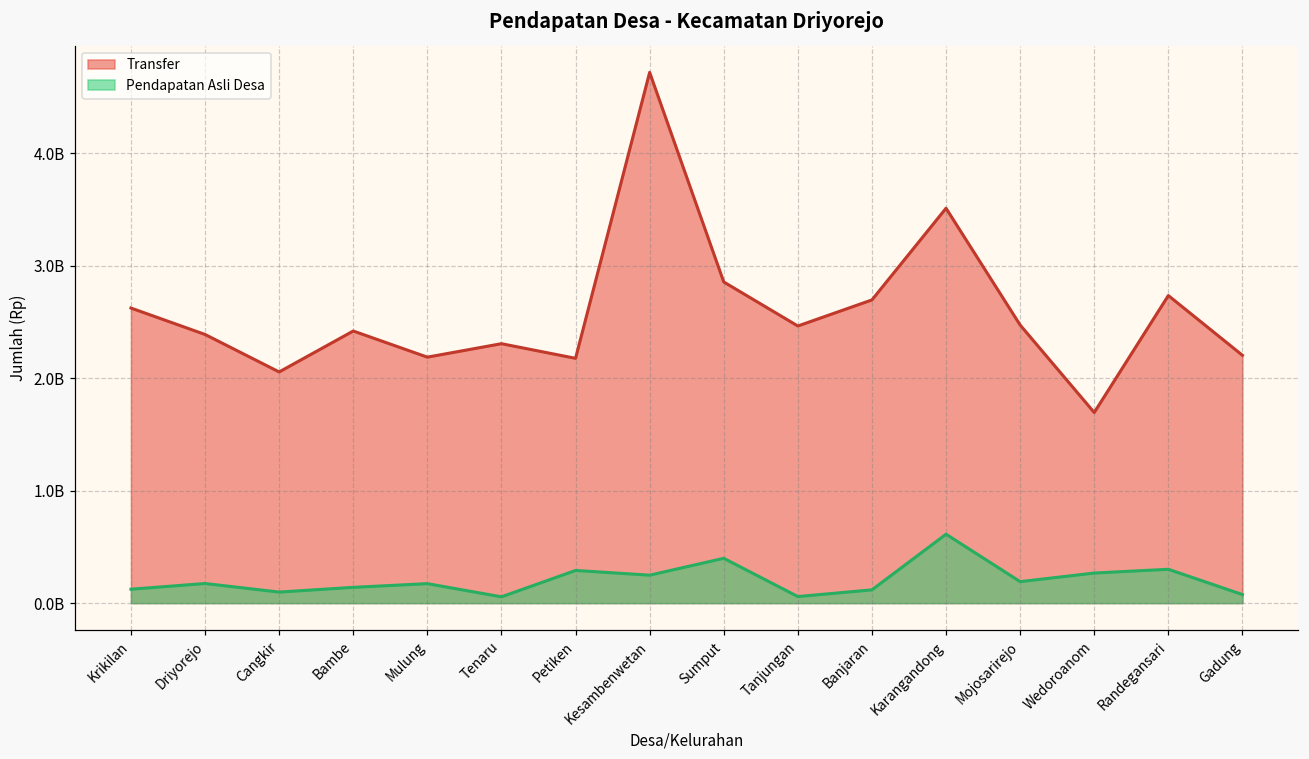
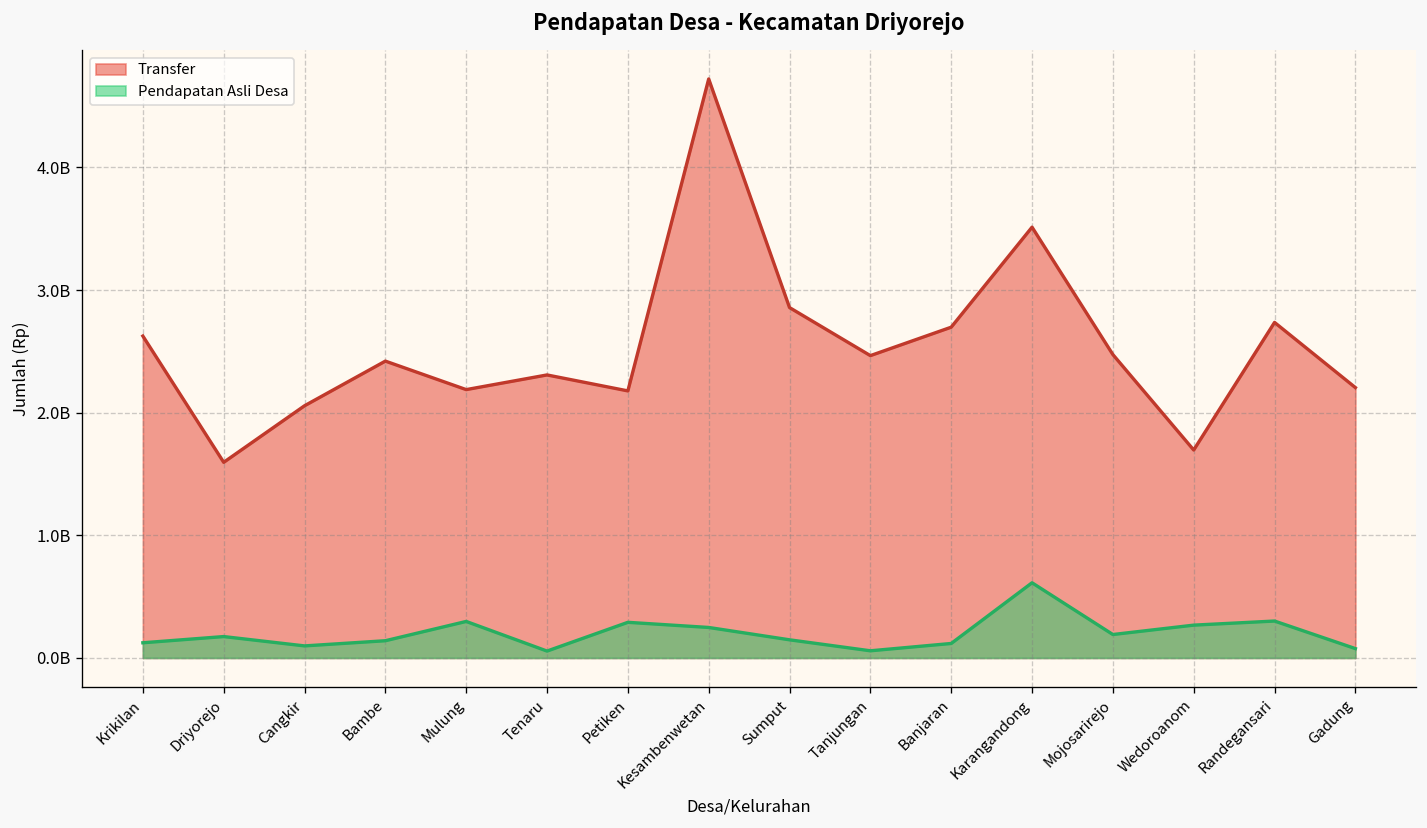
Transfer, Driyorejo: 2390000000 -> 1600000000
Pendapatan Asli Desa, Mulung: 170000000 -> 300000000
Pendapatan Asli Desa, Sumput: 400000000 -> 150000000
